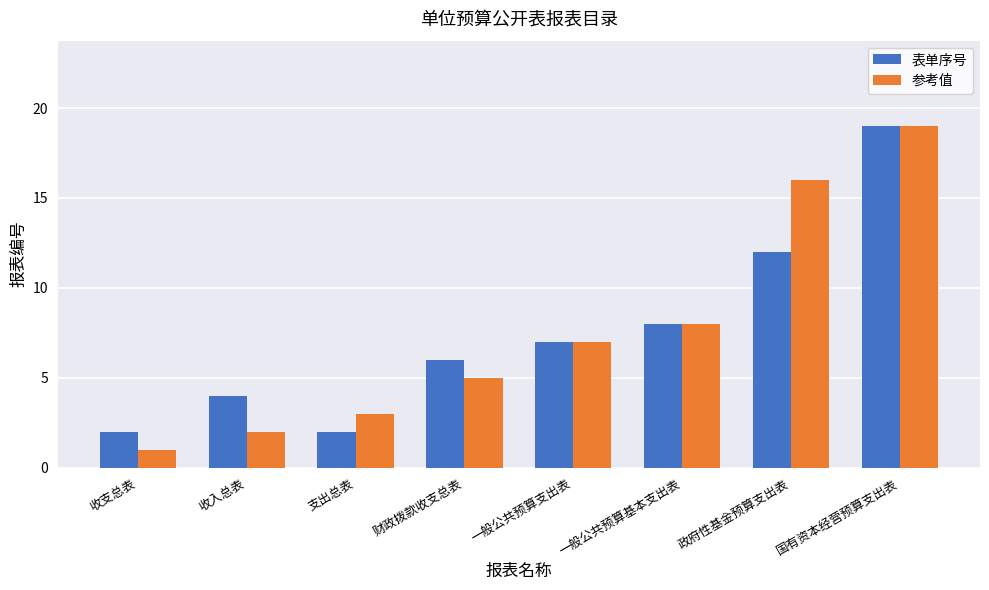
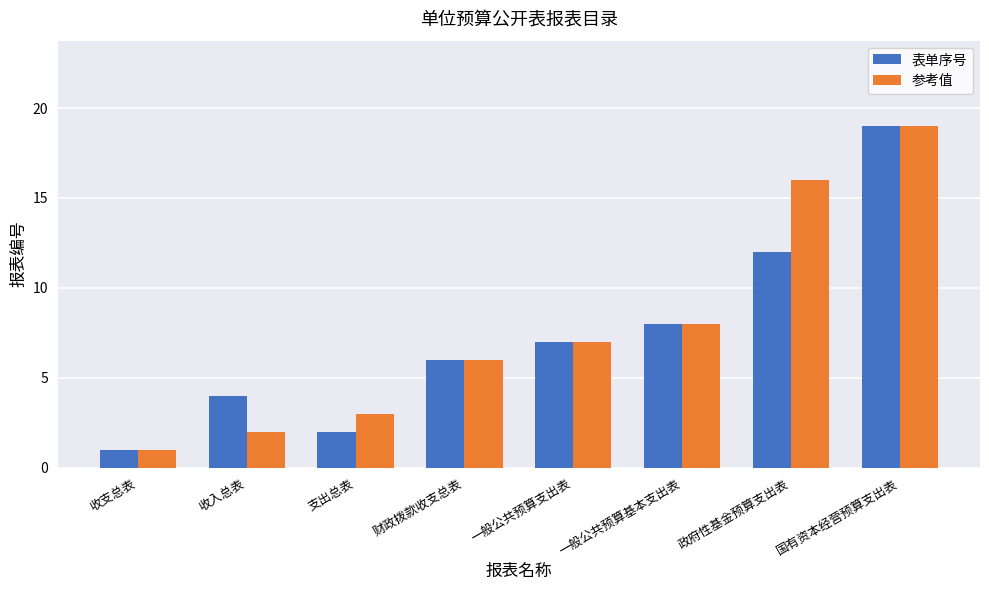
表单序号, 收支总表: 2 -> 1
参考值, 财政拨款收支总表: 5 -> 6
